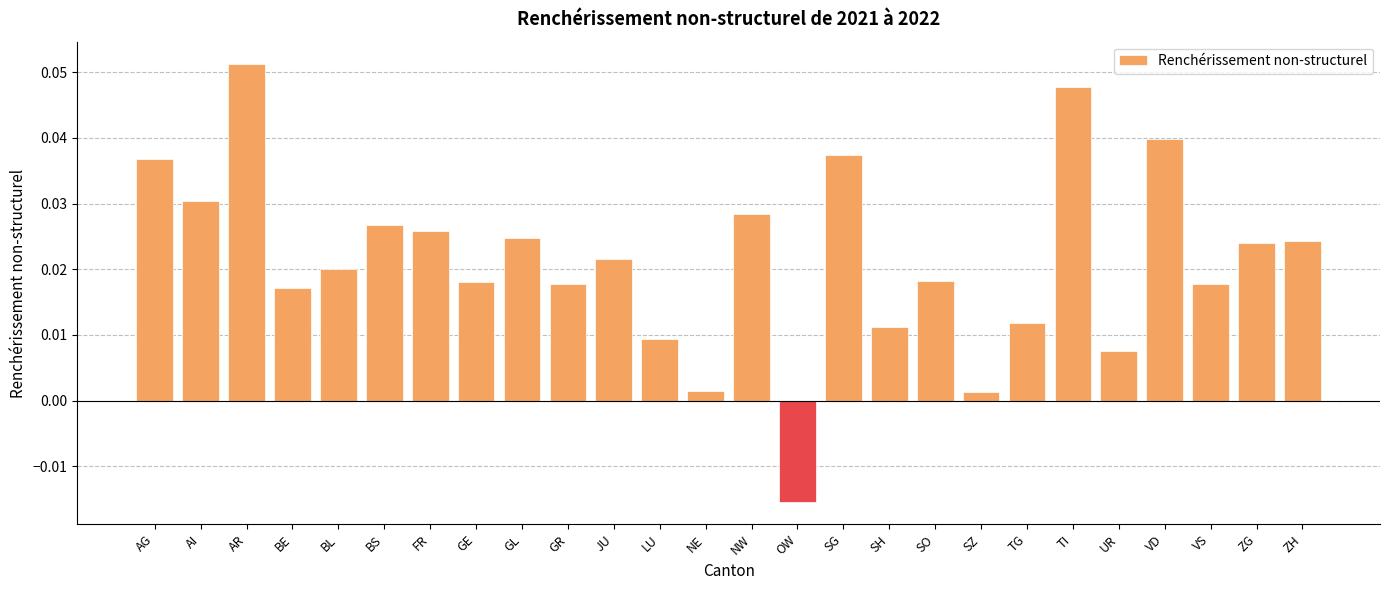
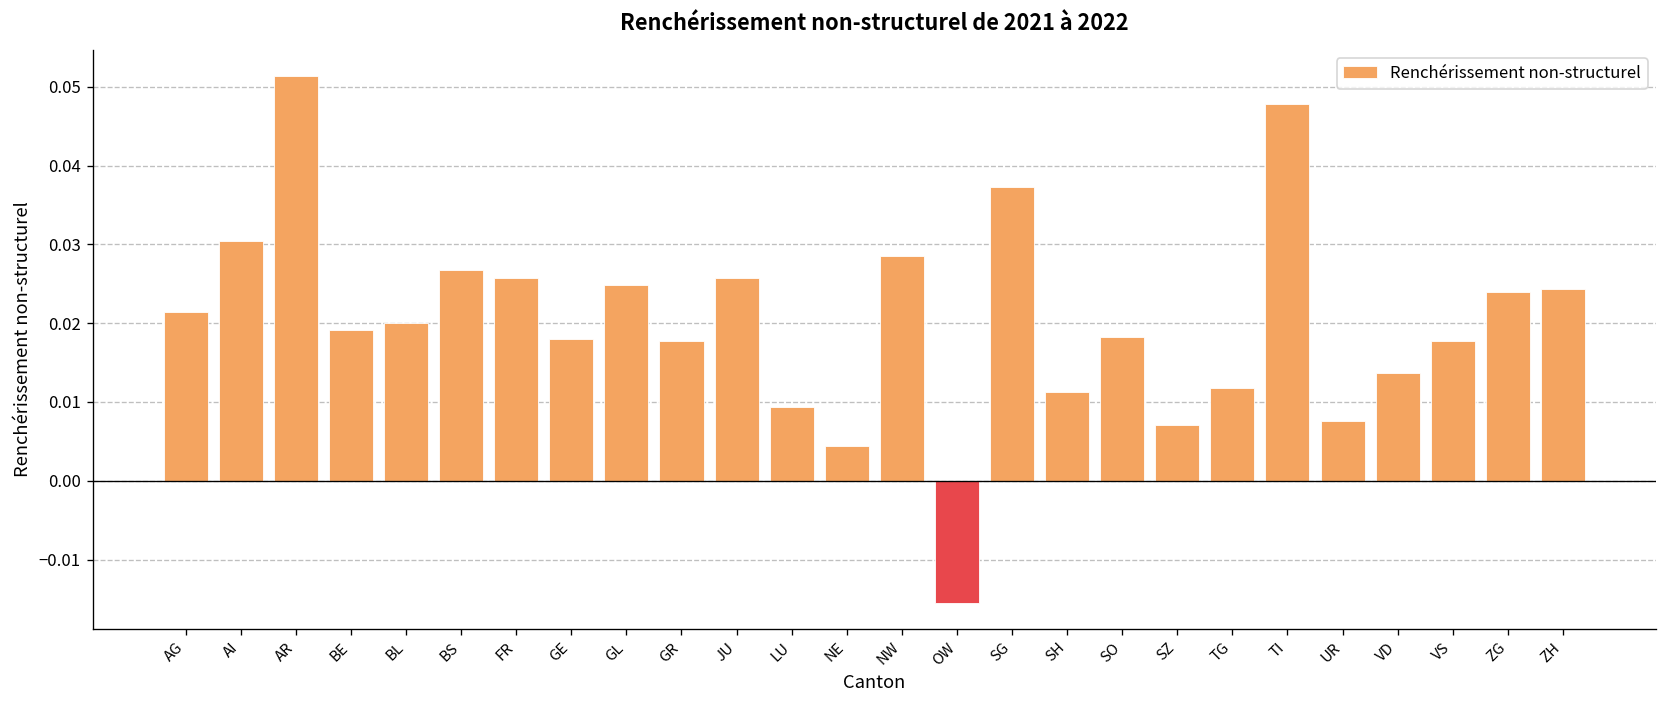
AG: 0.037 -> 0.021
BE: 0.017 -> 0.019
JU: 0.022 -> 0.026
NE: 0.001 -> 0.004
SZ: 0.001 -> 0.007
VD: 0.040 -> 0.014
